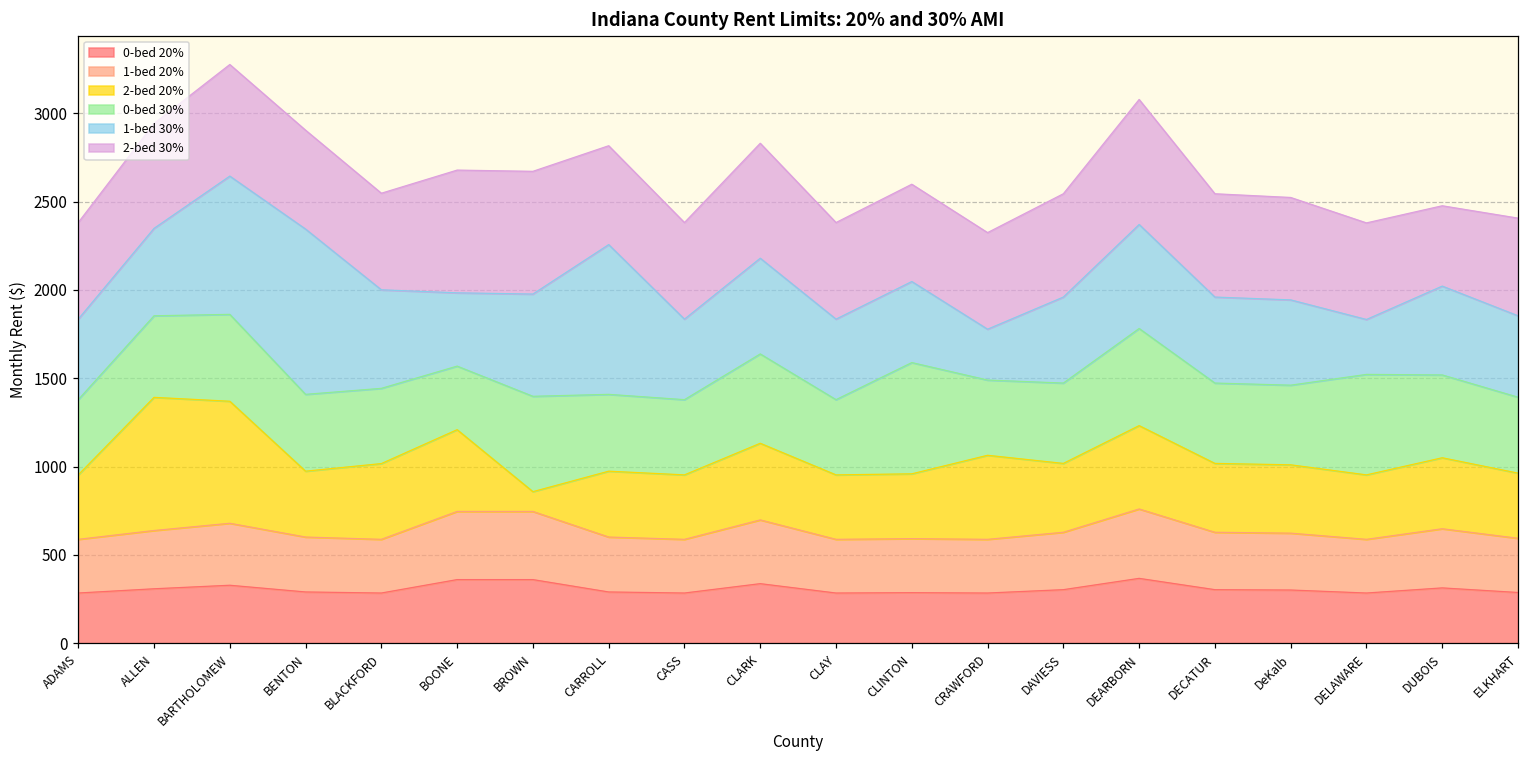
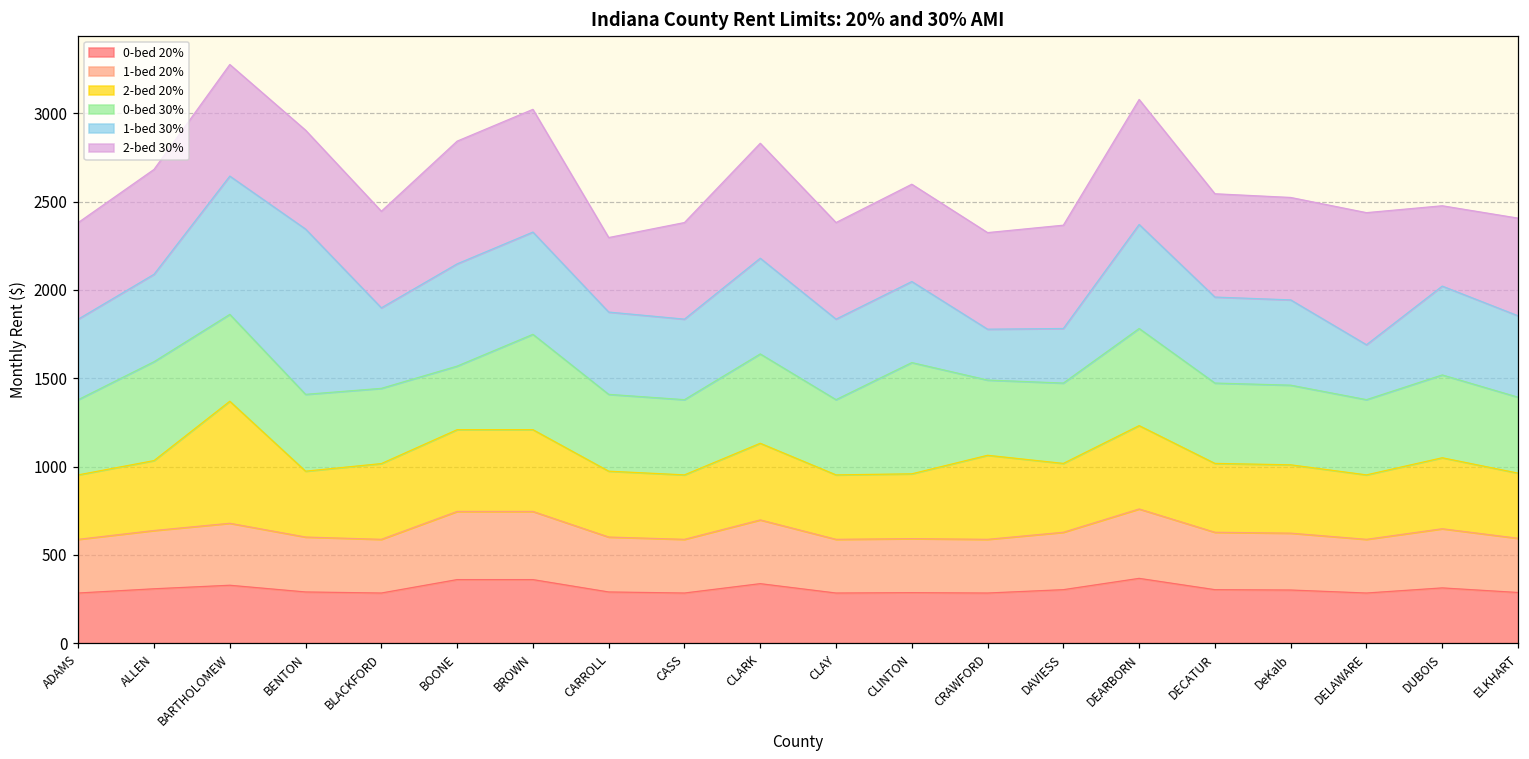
2-bed 20%, ALLEN: 750 -> 400
0-bed 30%, ALLEN: 460 -> 560
1-bed 30%, BLACKFORD: 560 -> 460
1-bed 30%, BOONE: 420 -> 580
2-bed 20%, BROWN: 110 -> 460
1-bed 30%, CARROLL: 850 -> 470
2-bed 30%, CARROLL: 560 -> 420
1-bed 30%, DAVIESS: 490 -> 310
0-bed 30%, DELAWARE: 570 -> 430
2-bed 30%, DELAWARE: 550 -> 750
